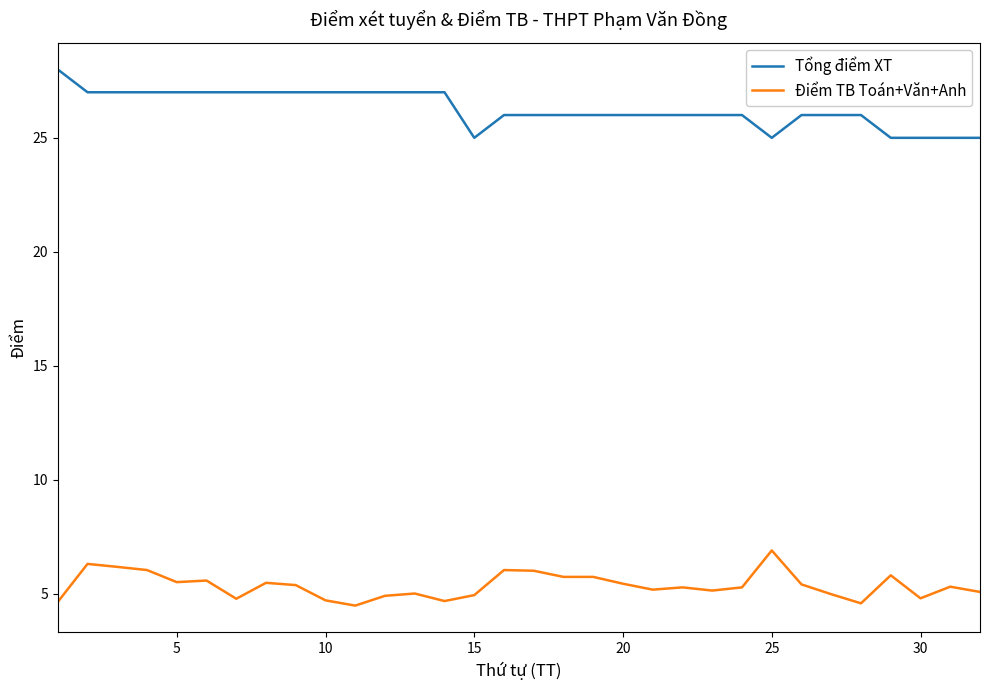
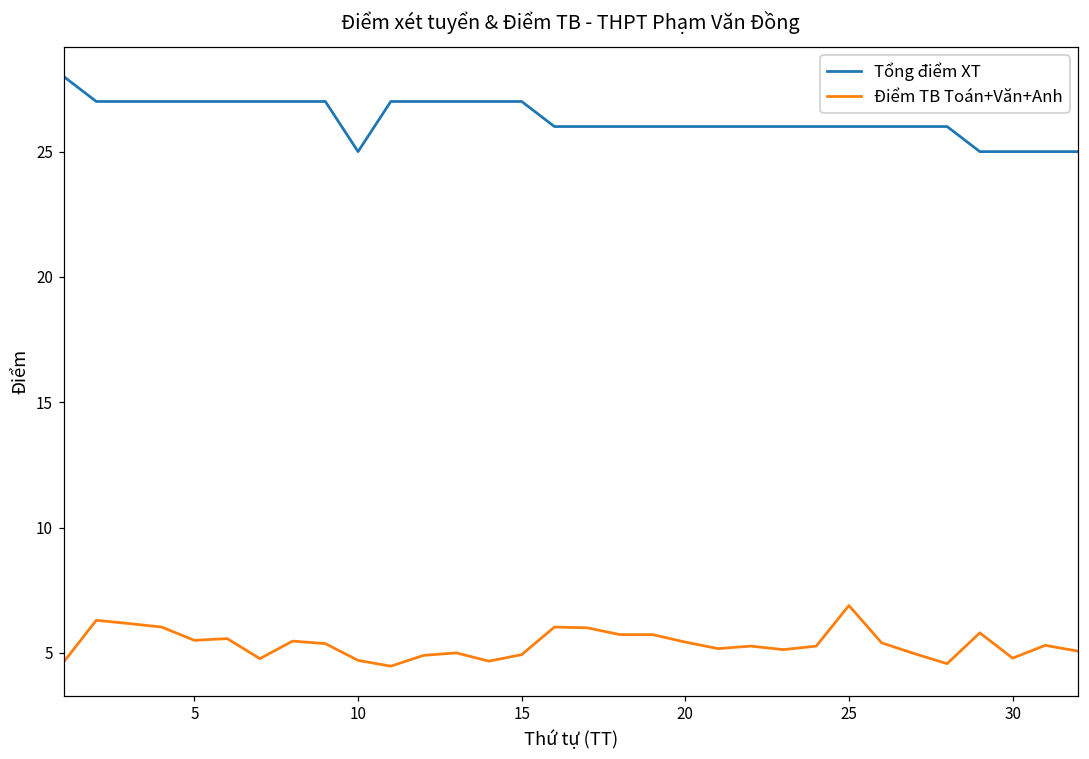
Tổng điểm XT, 10: 27 -> 25
Tổng điểm XT, 15: 25 -> 27
Tổng điểm XT, 25: 25 -> 26
